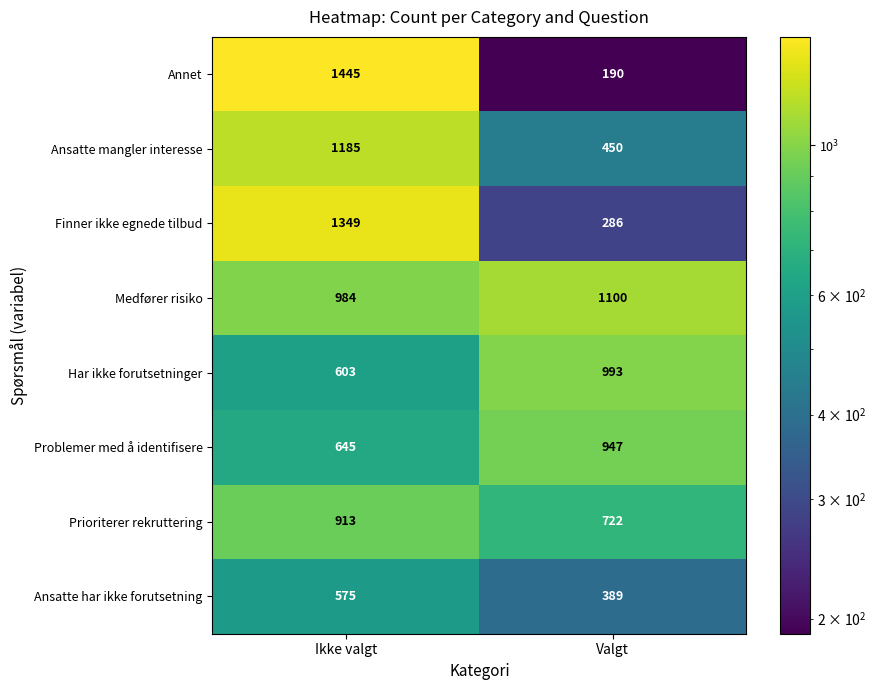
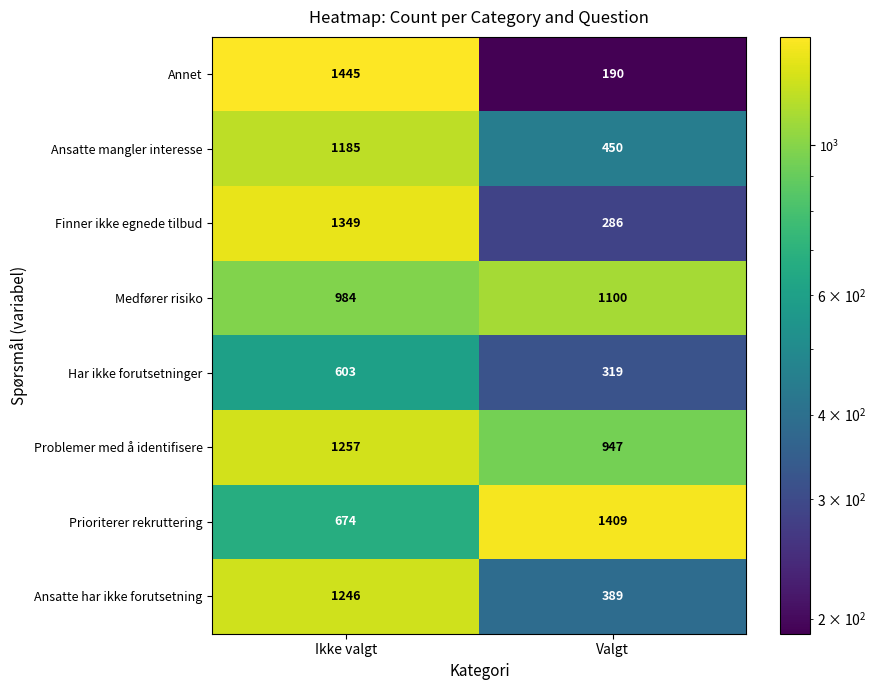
Har ikke forutsetninger, Valgt: 993 -> 319
Problemer med å identifisere, Ikke valgt: 645 -> 1257
Prioriterer rekruttering, Ikke valgt: 913 -> 674
Prioriterer rekruttering, Valgt: 722 -> 1409
Ansatte har ikke forutsetning, Ikke valgt: 575 -> 1246
